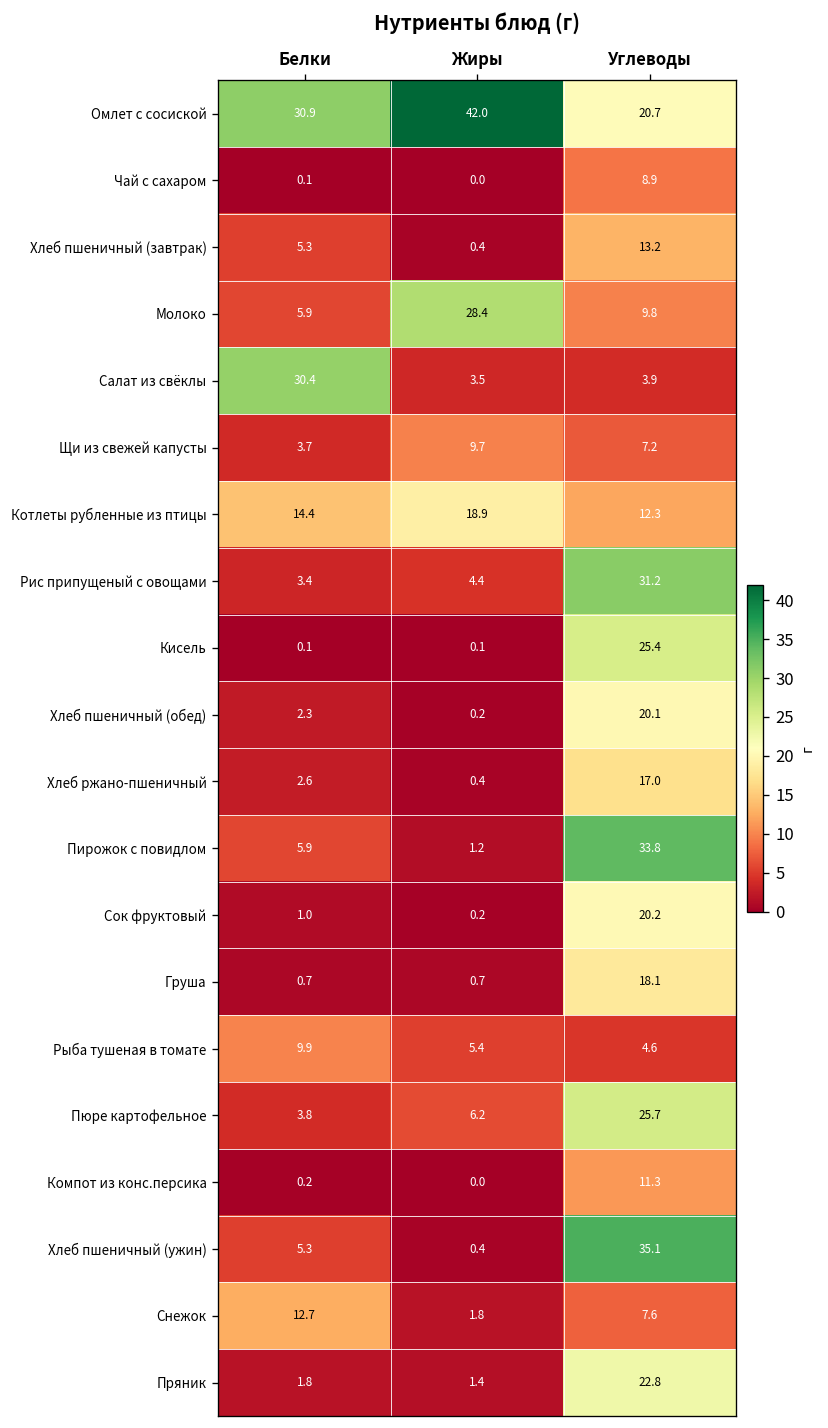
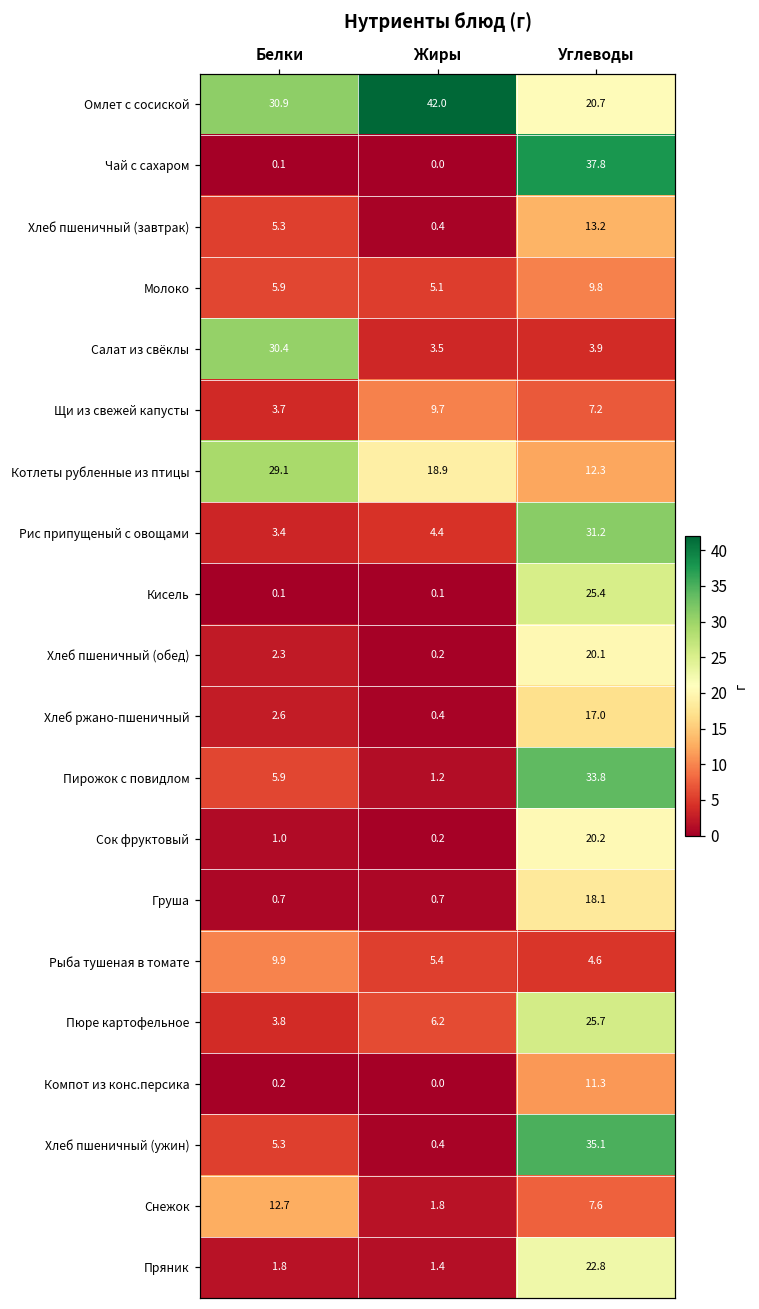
Чай с сахаром, Углеводы: 8.9 -> 37.8
Молоко, Жиры: 28.4 -> 5.1
Котлеты рубленные из птицы, Белки: 14.4 -> 29.1
